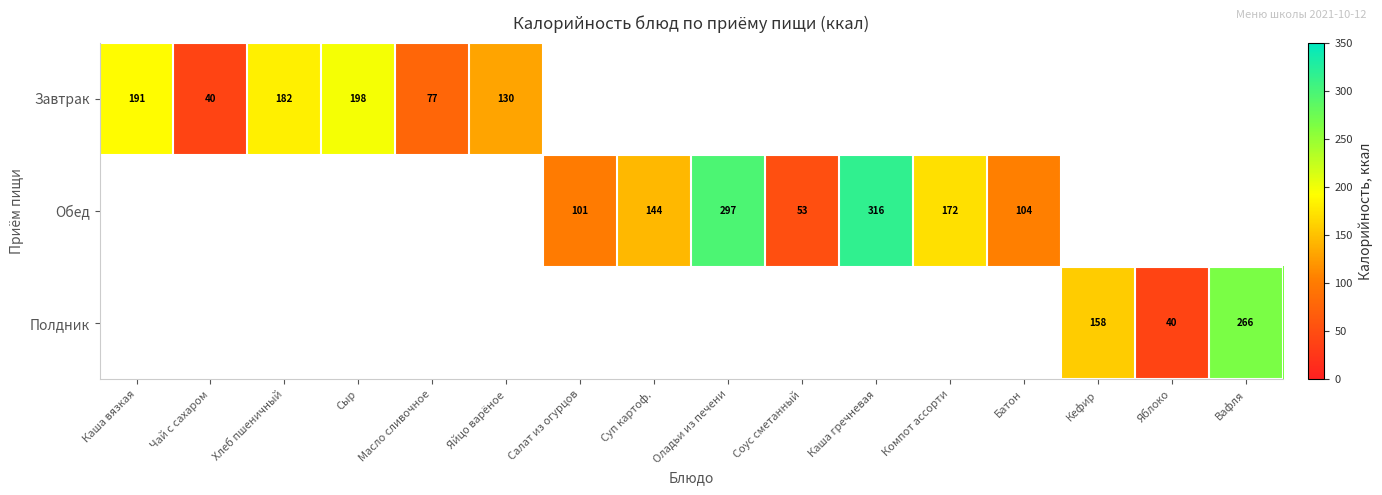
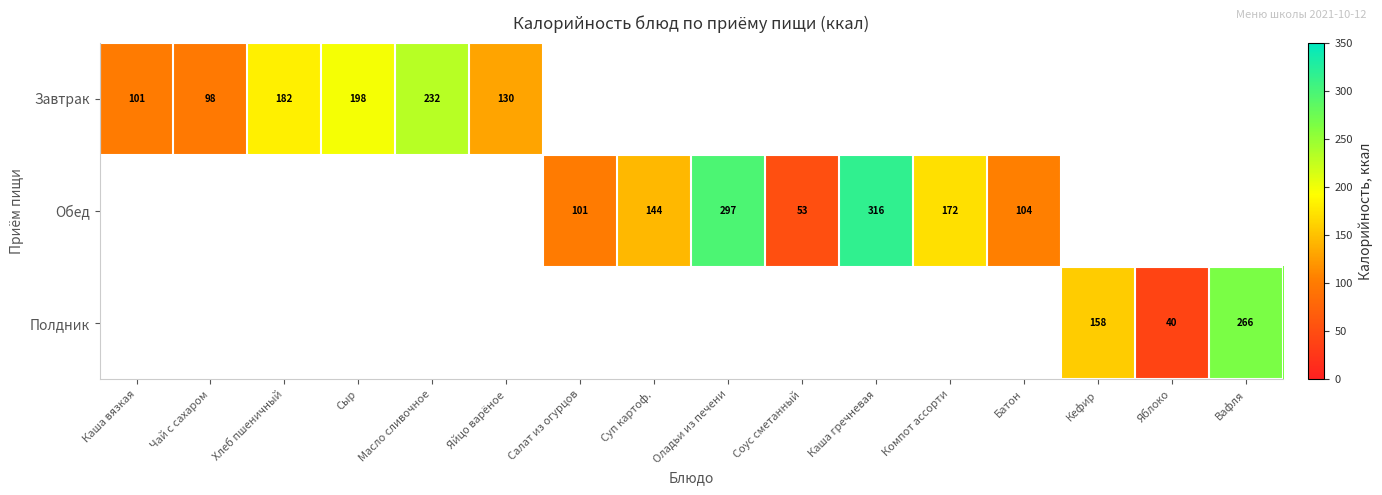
Завтрак, Каша вязкая: 191 -> 101
Завтрак, Чай с сахаром: 40 -> 98
Завтрак, Масло сливочное: 77 -> 232
